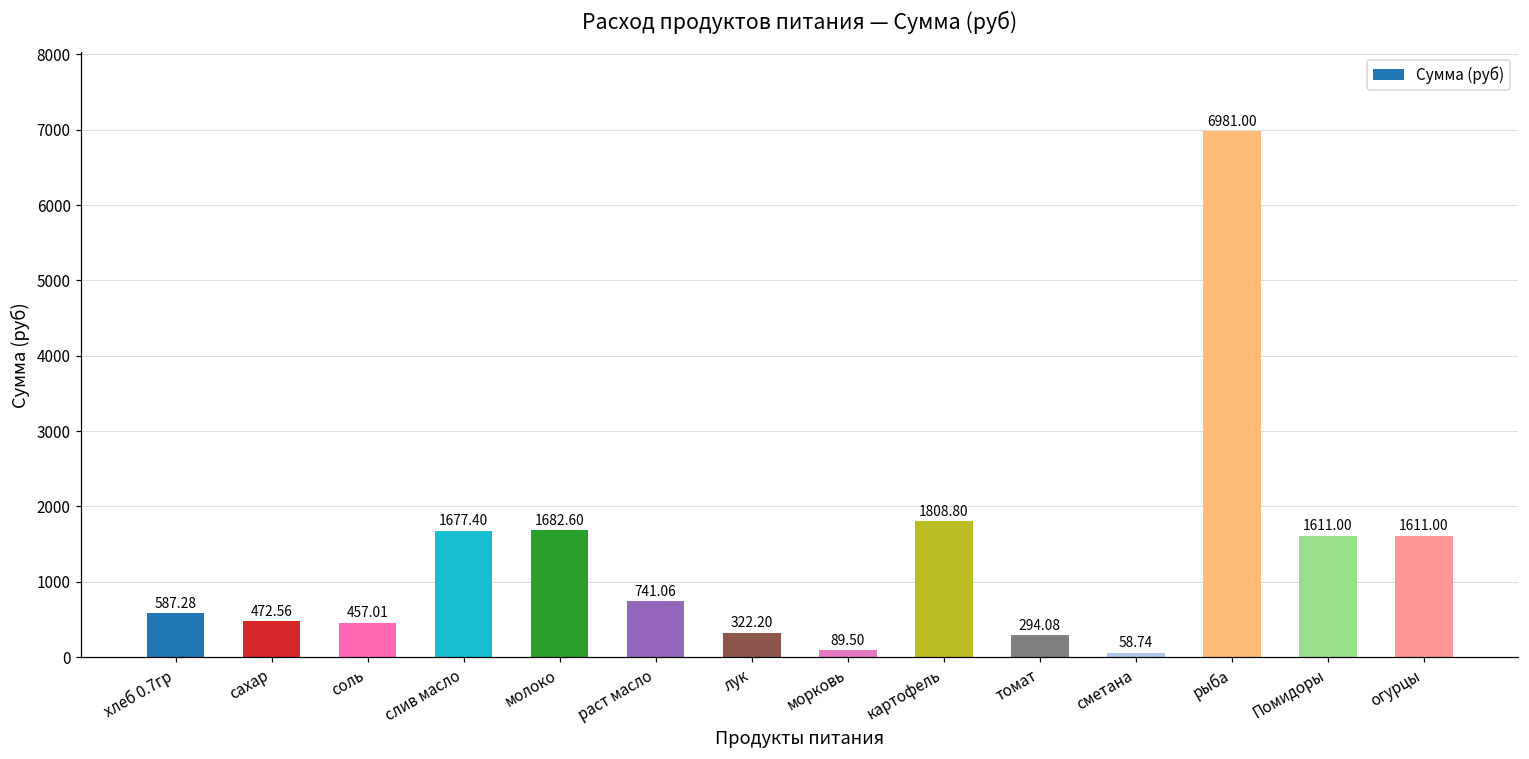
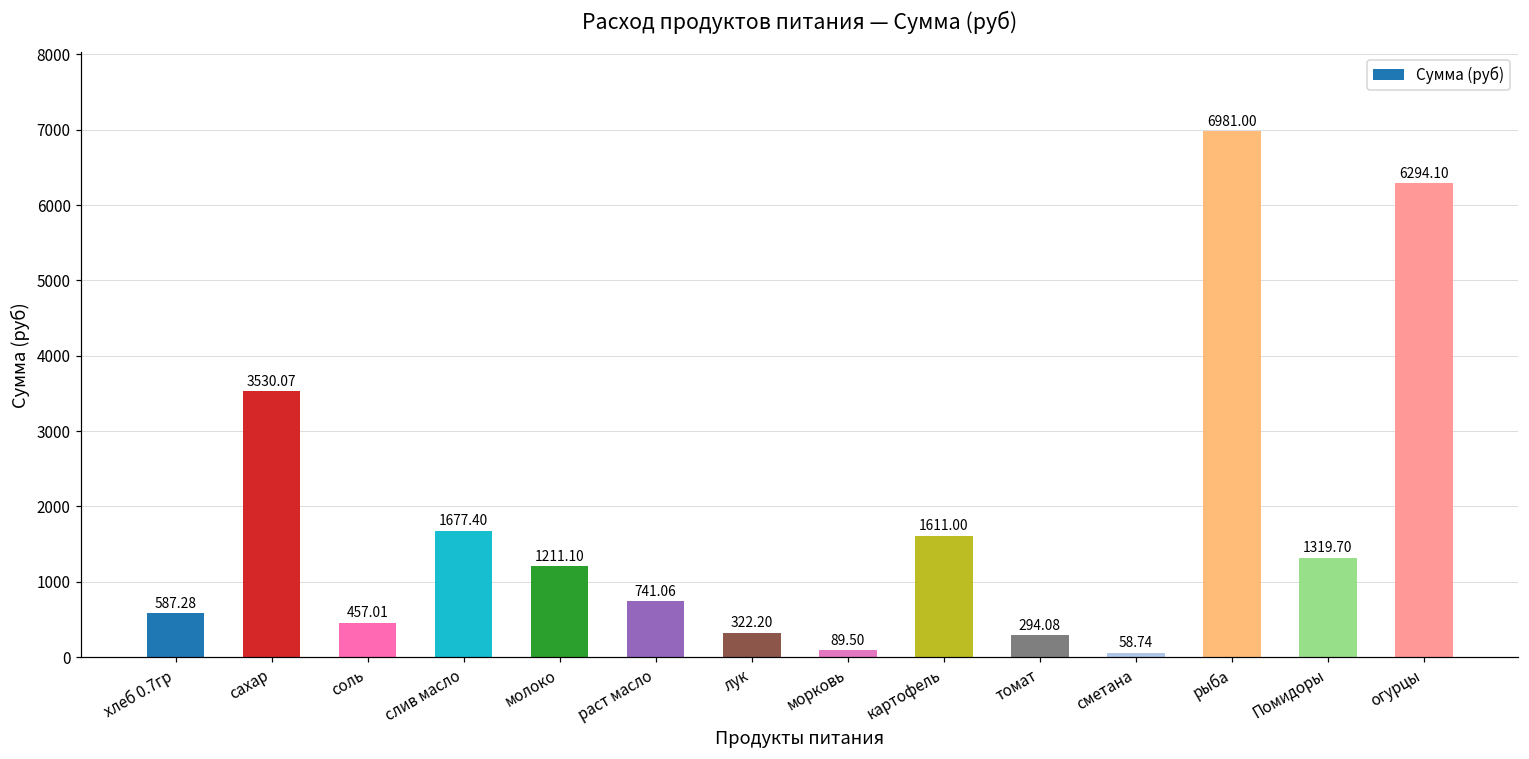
сахар: 472.56 -> 3530.07
молоко: 1682.60 -> 1211.10
картофель: 1808.80 -> 1611.00
Помидоры: 1611.00 -> 1319.70
огурцы: 1611.00 -> 6294.10
